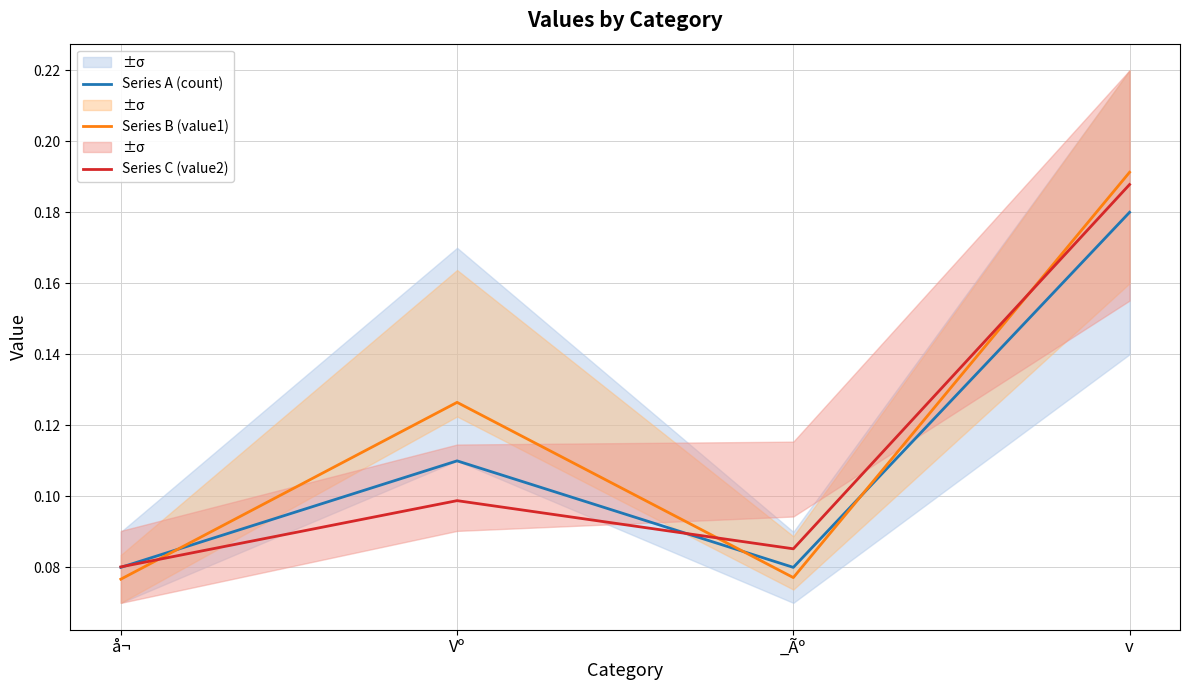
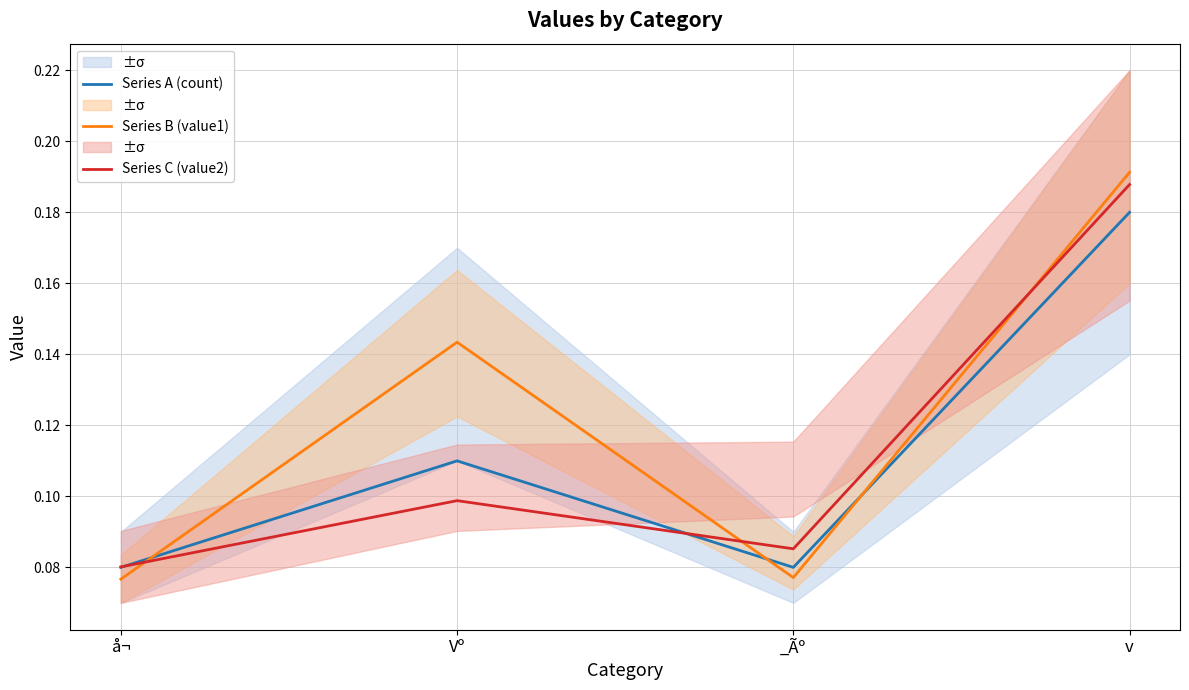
Series B (value1), Vº: 0.126 -> 0.143
